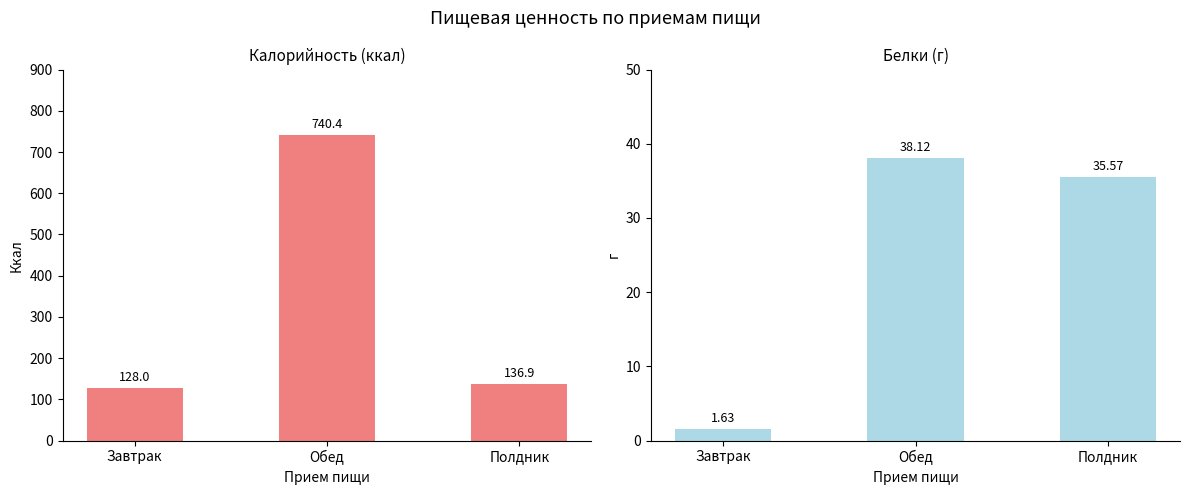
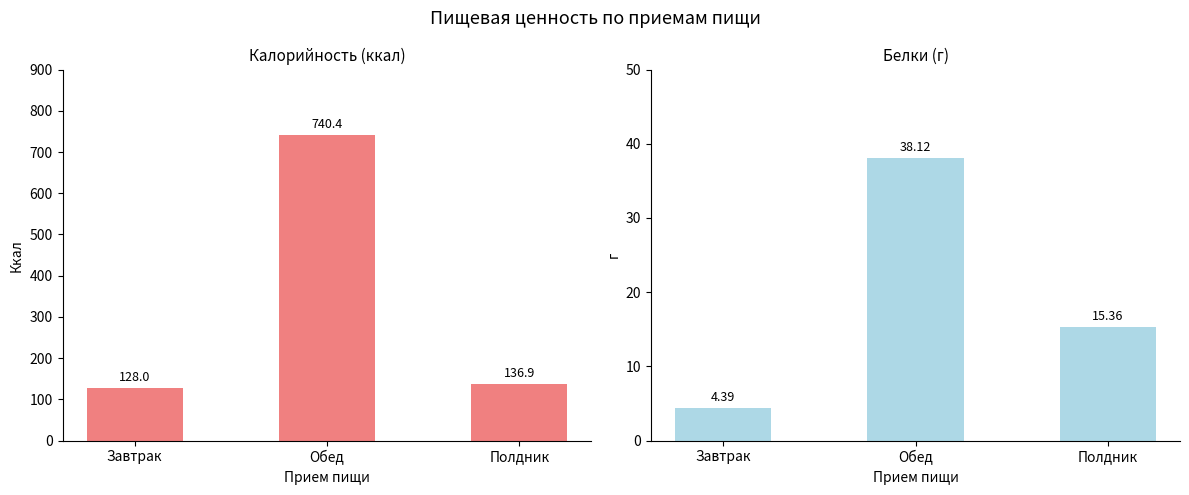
Белки (г), Завтрак: 1.63 -> 4.39
Белки (г), Полдник: 35.57 -> 15.36
